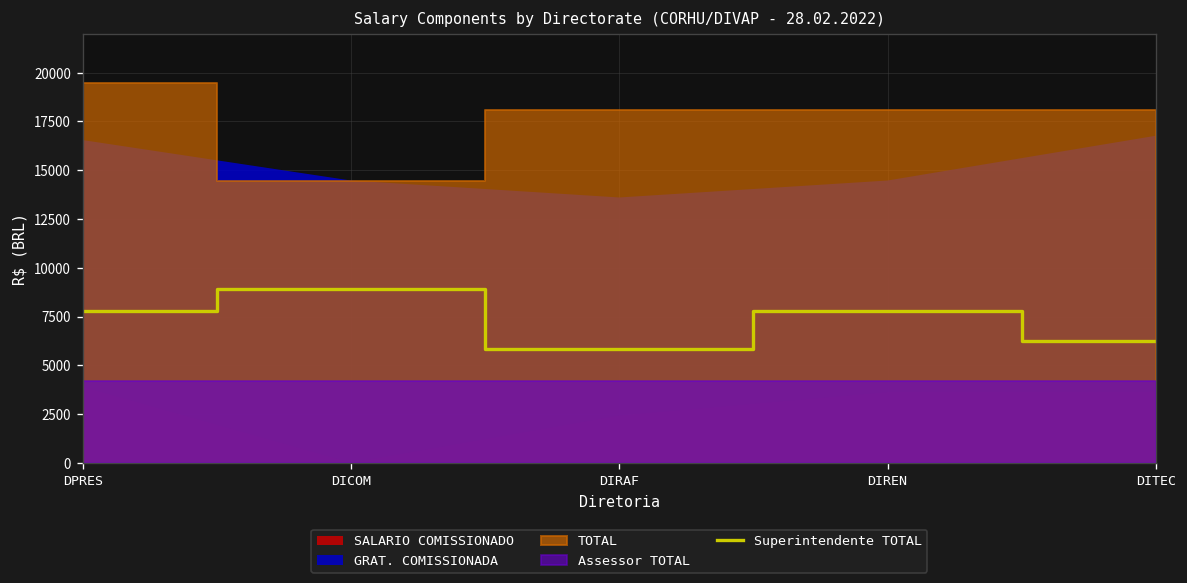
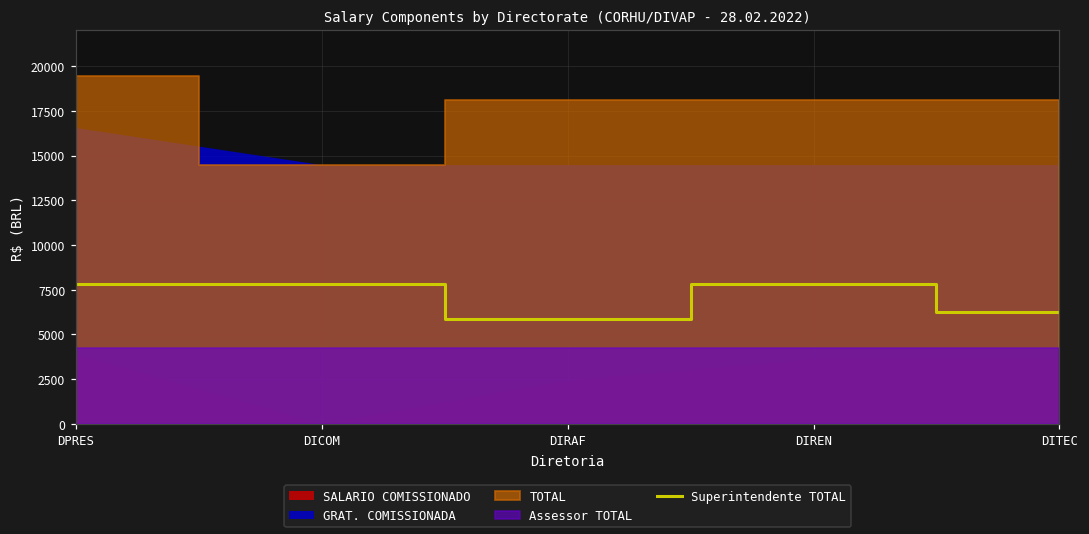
Superintendente TOTAL, DICOM: 8900 -> 7800
GRAT. COMISSIONADA, DIRAF: 13600 -> 14500
GRAT. COMISSIONADA, DITEC: 16800 -> 14500
